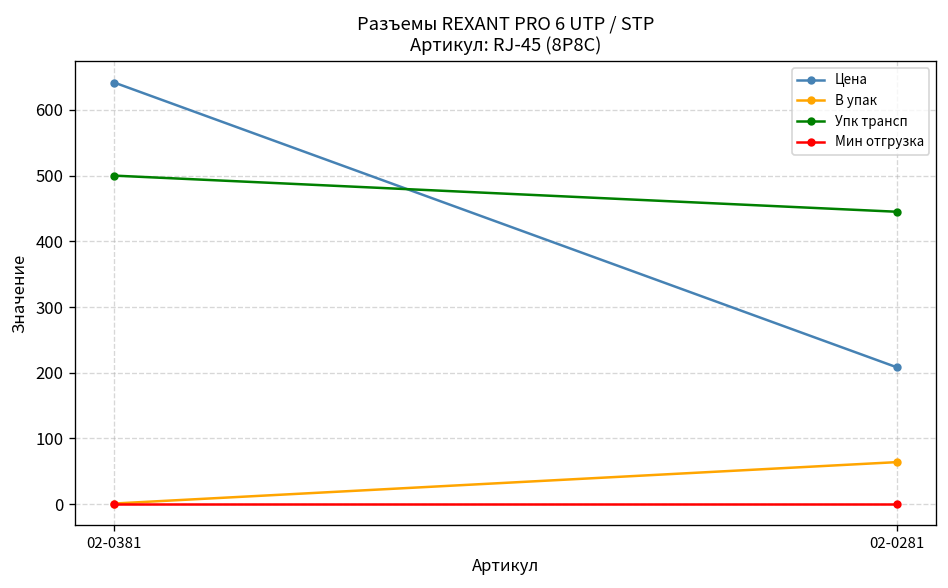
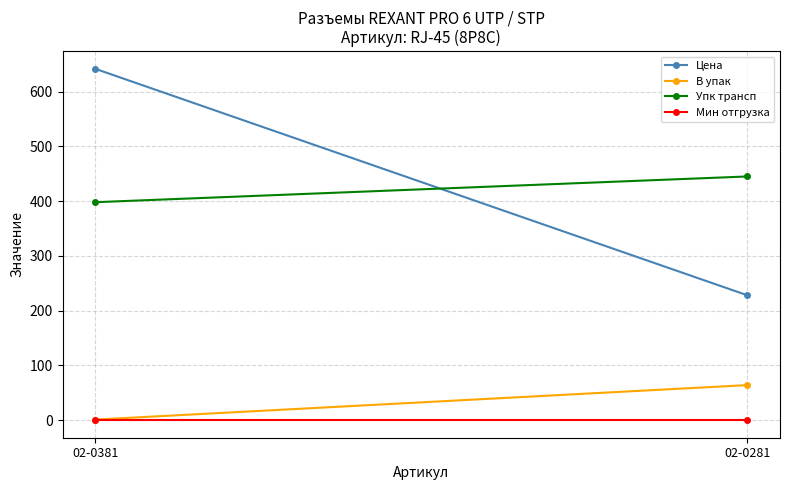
Упк трансп, 02-0381: 500 -> 400
Цена, 02-0281: 210 -> 230
